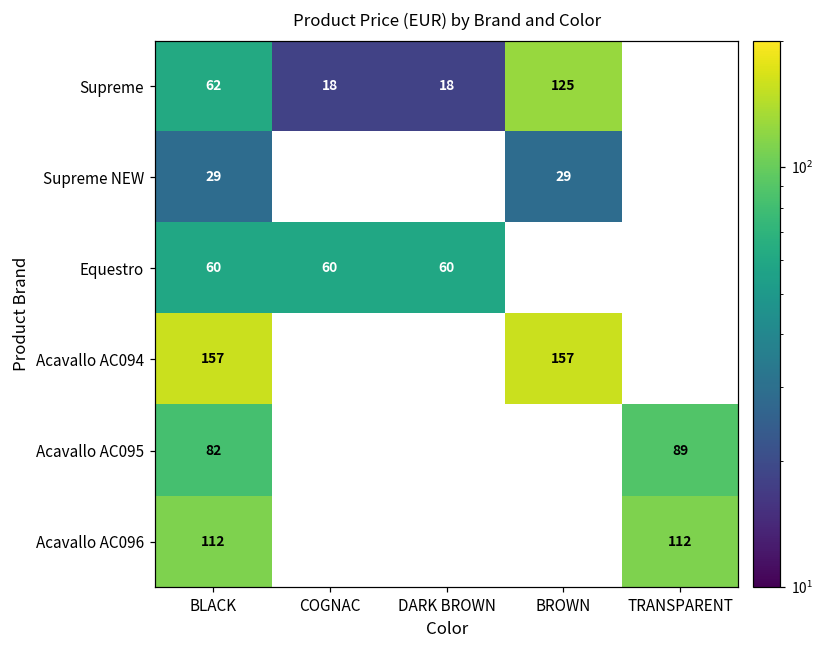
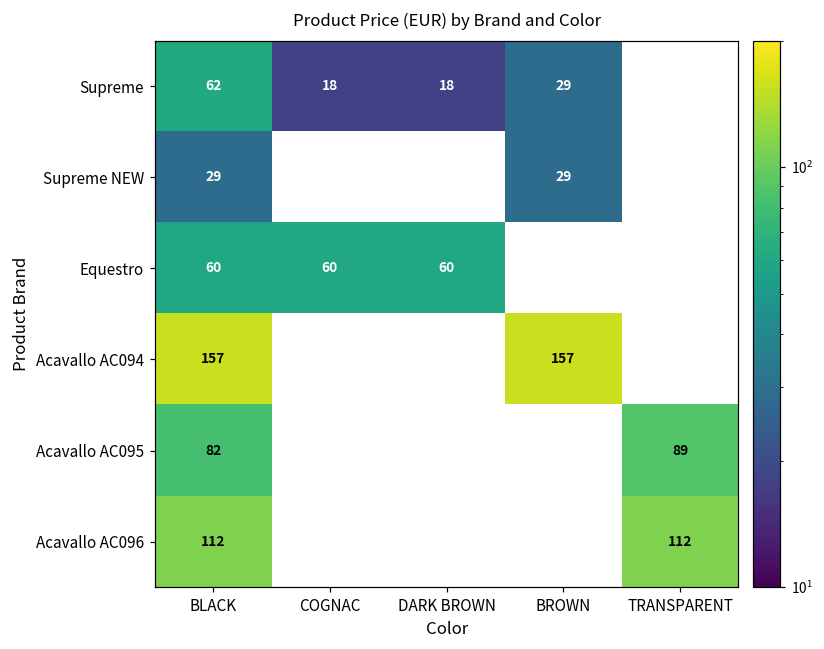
Supreme, BROWN: 125 -> 29
